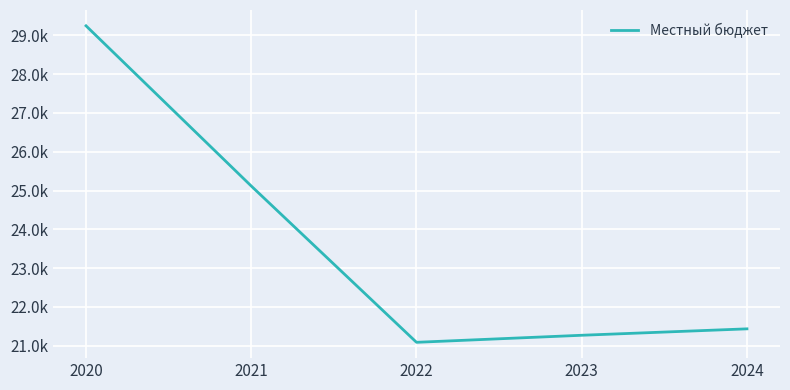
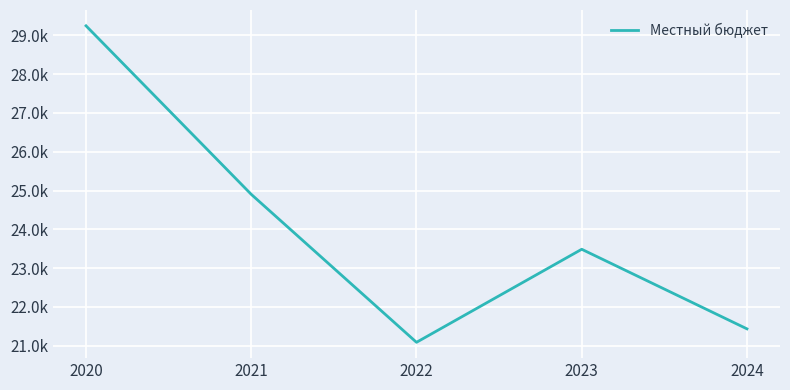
2021: 25100 -> 24900
2023: 21300 -> 23500
